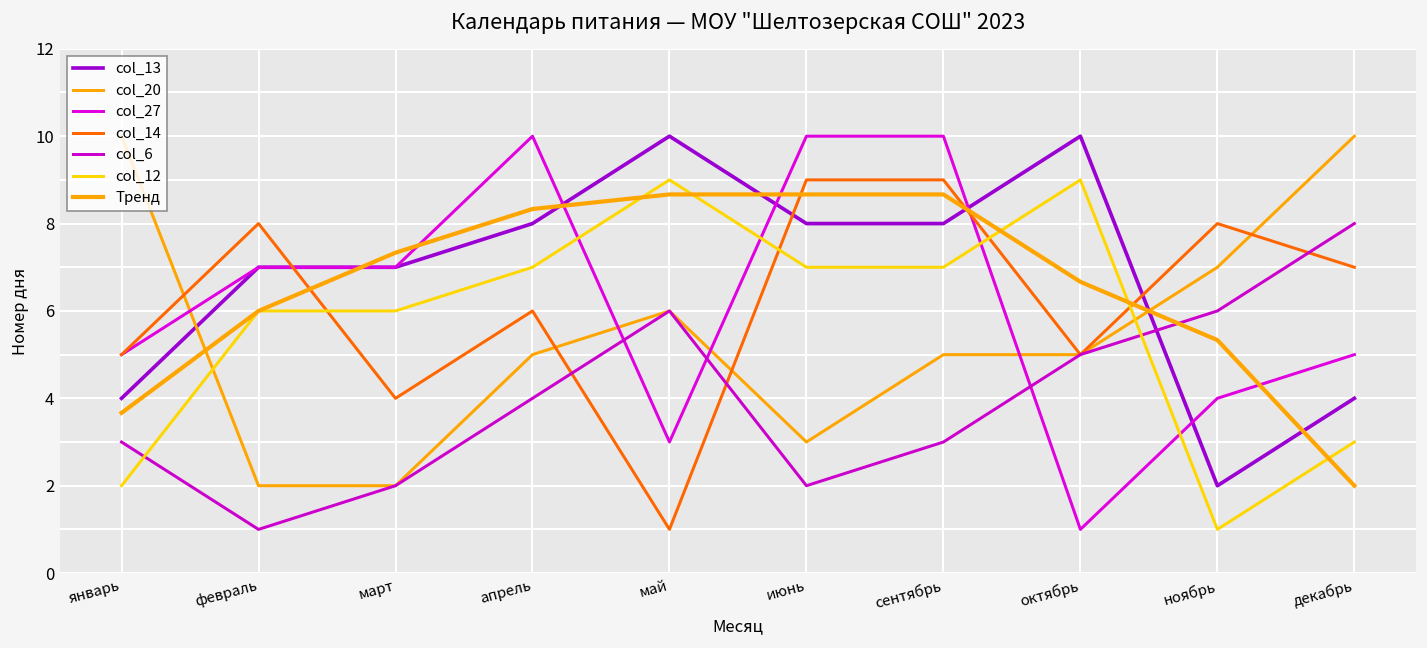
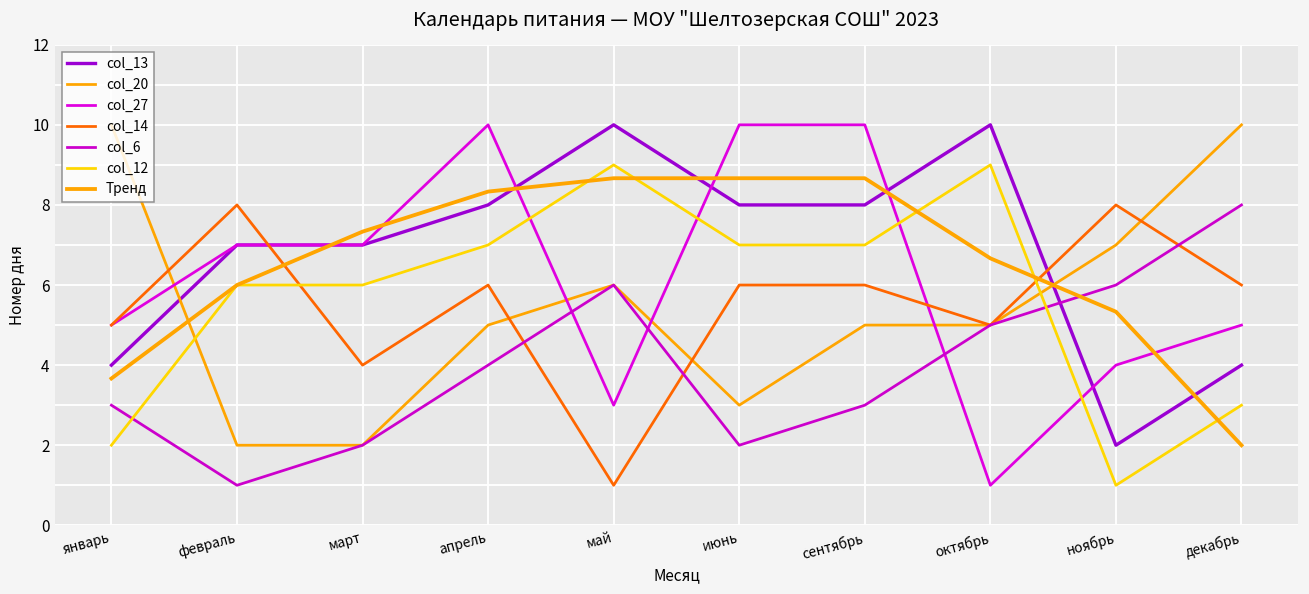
col_14, июнь: 9 -> 6
col_14, сентябрь: 9 -> 6
col_14, декабрь: 7 -> 6
